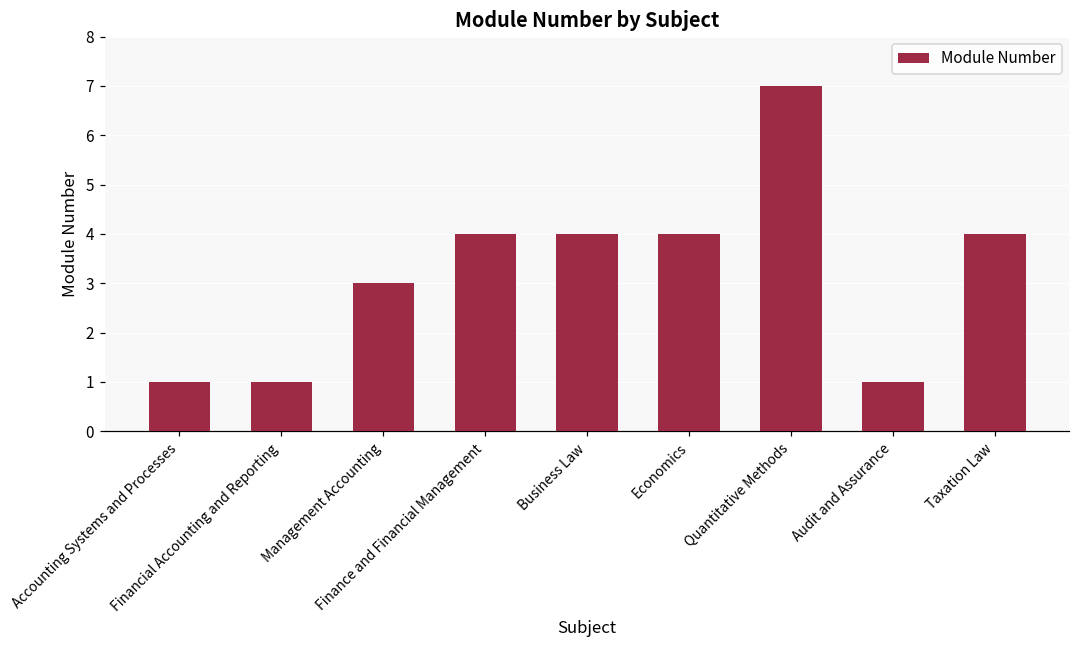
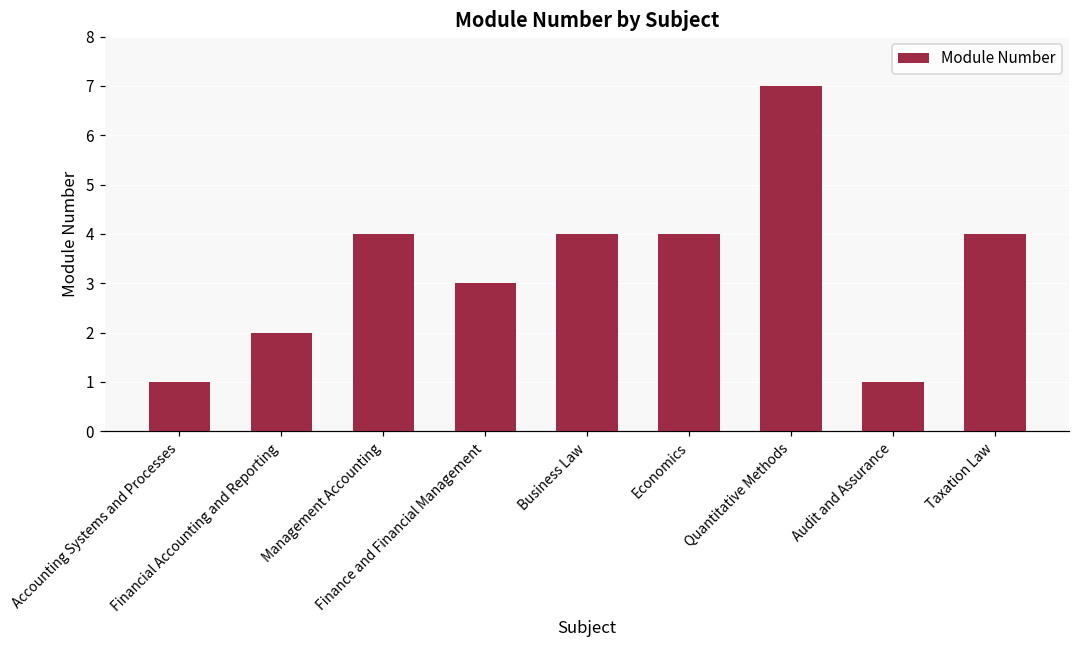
Financial Accounting and Reporting: 1 -> 2
Management Accounting: 3 -> 4
Finance and Financial Management: 4 -> 3
